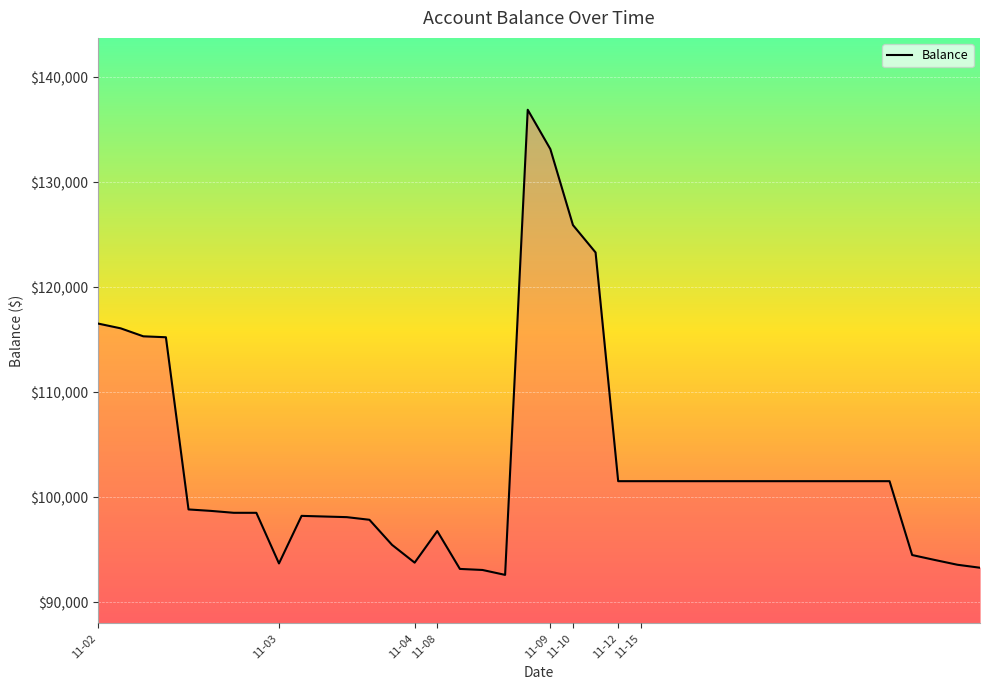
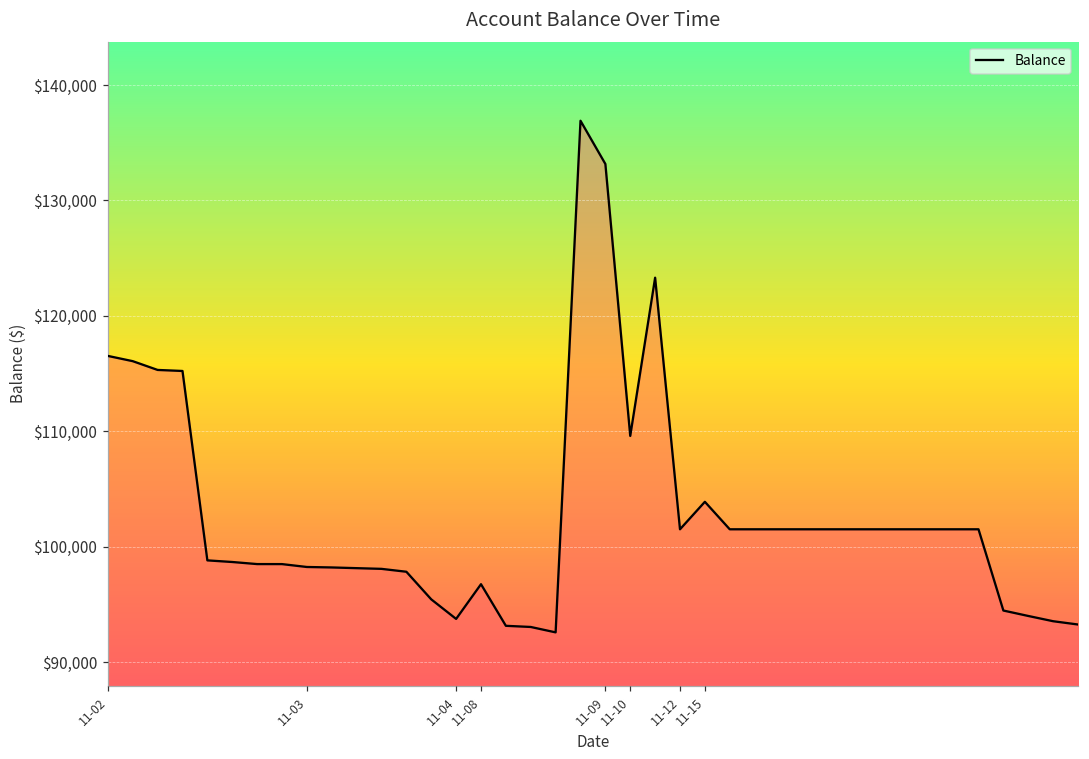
11-03: $93,700 -> $98,300
11-10: $125,900 -> $109,600
11-15: $101,500 -> $103,900
